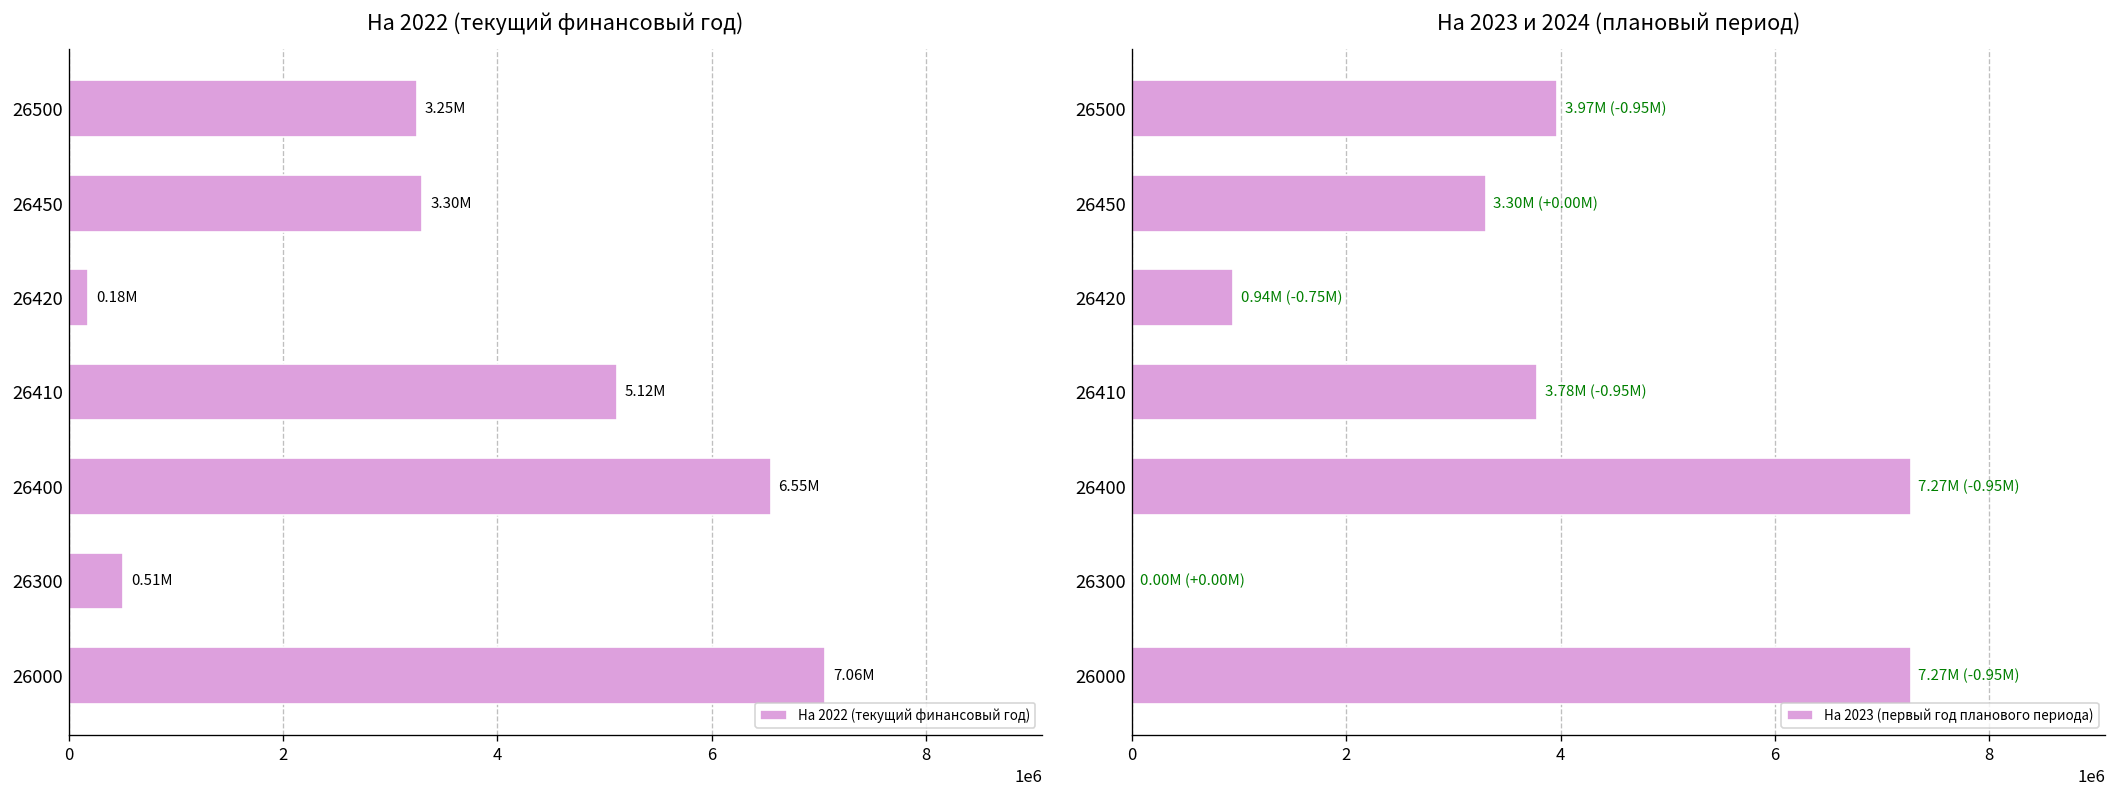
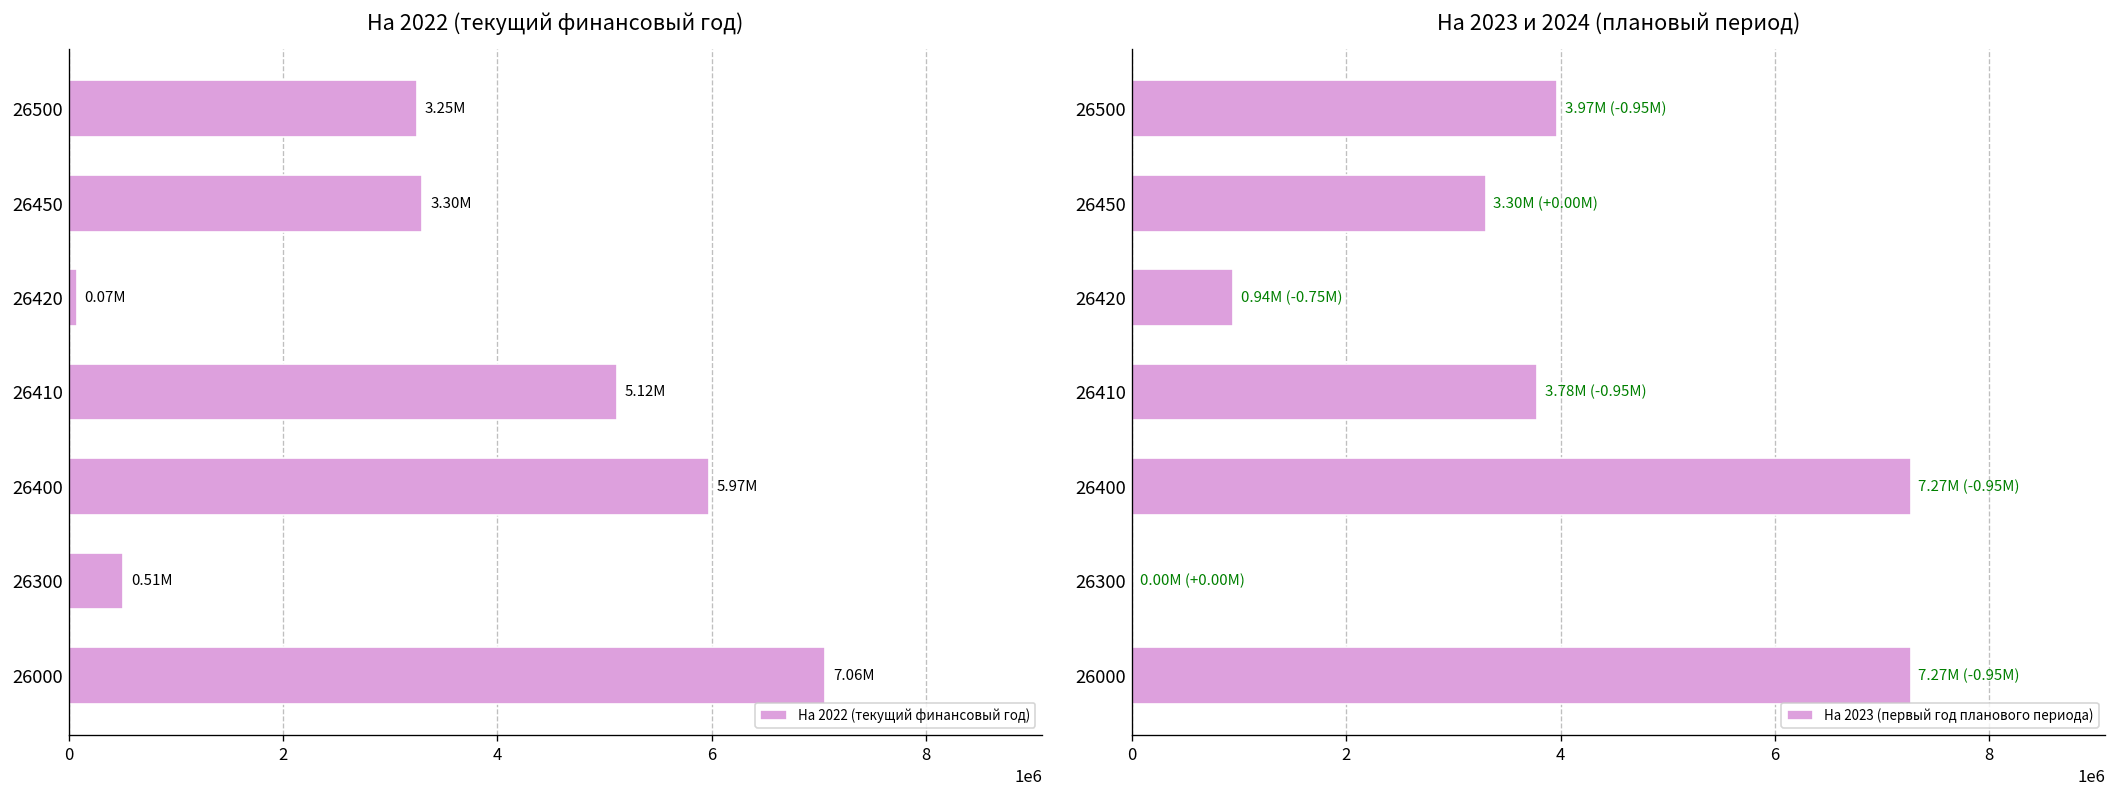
На 2022 (текущий финансовый год), 26420: 0.18M -> 0.07M
На 2022 (текущий финансовый год), 26400: 6.55M -> 5.97M
